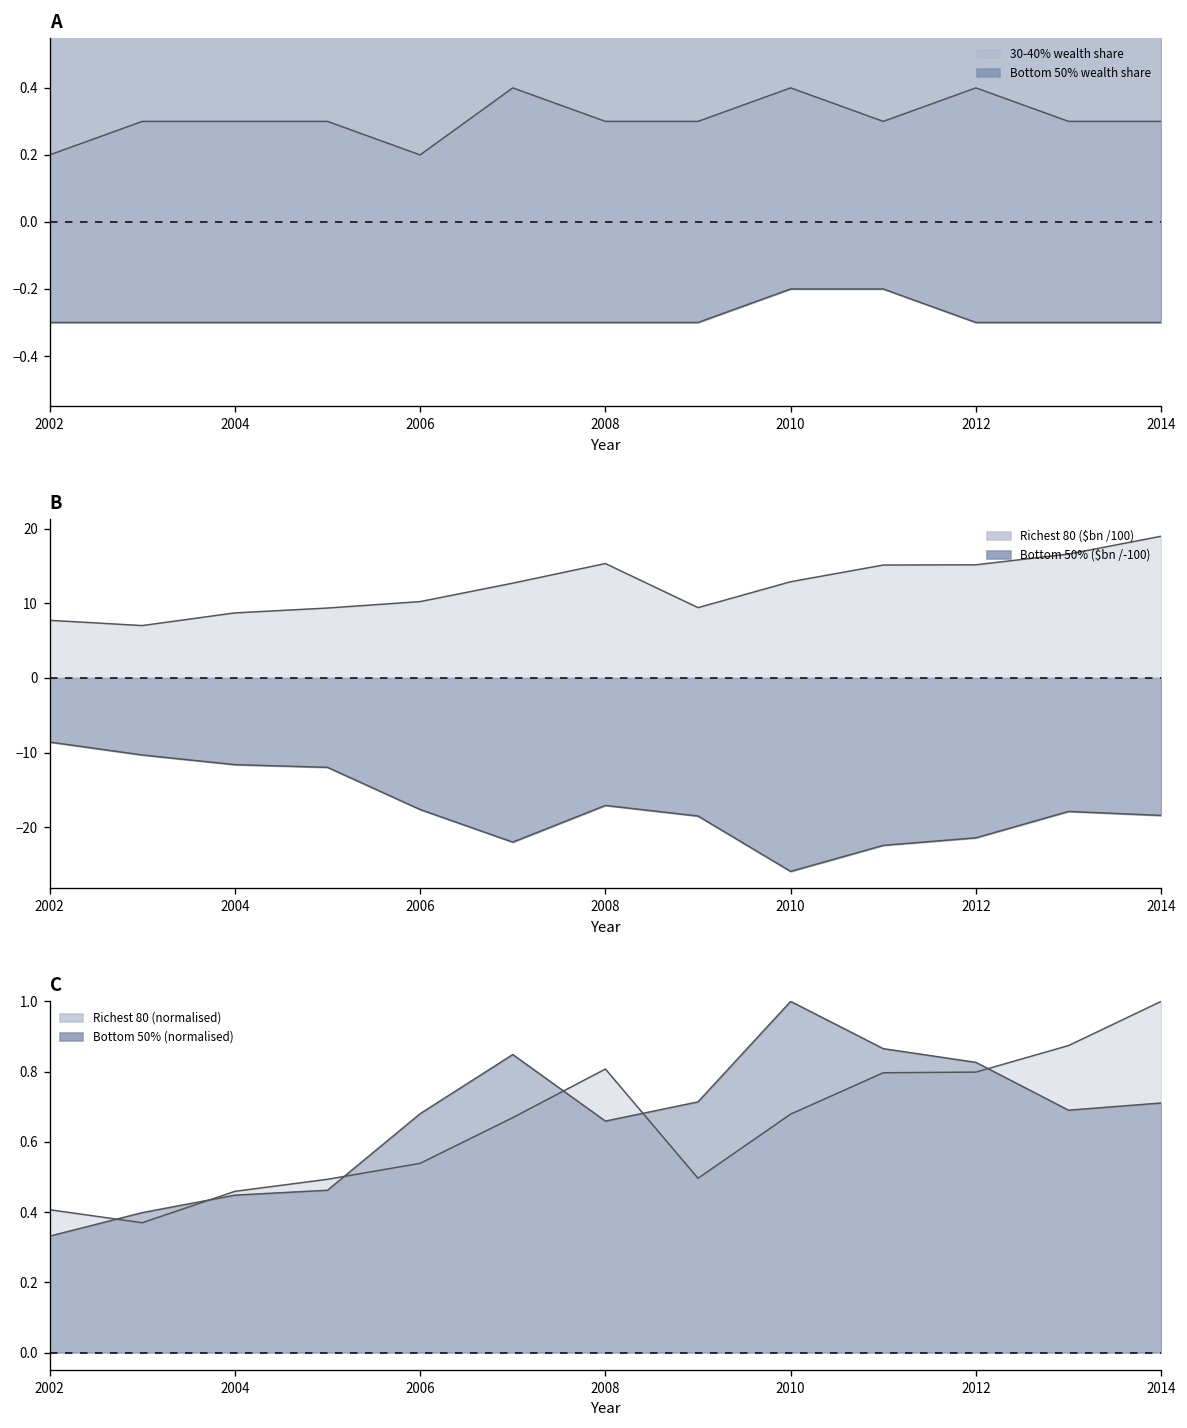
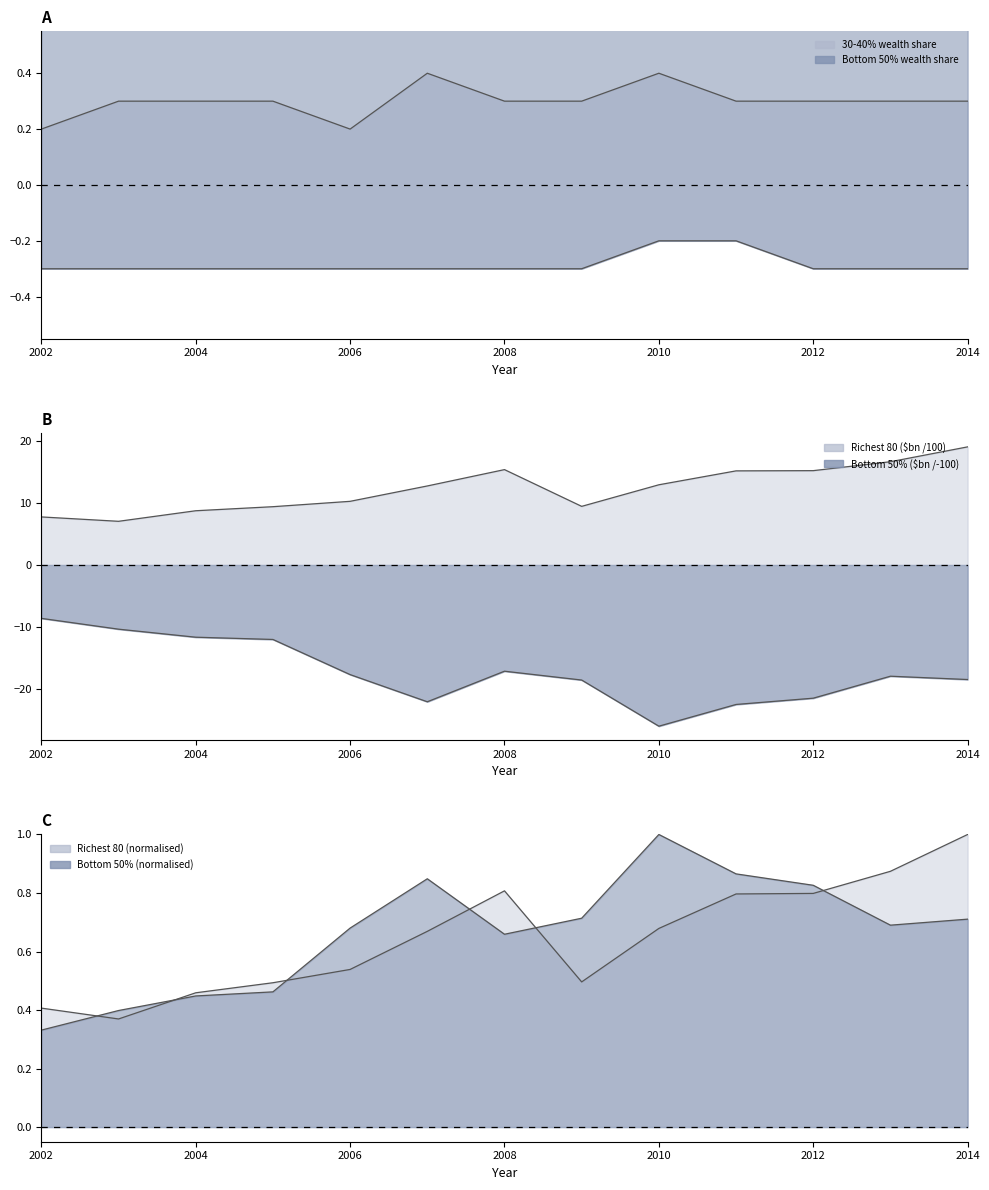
A, 30-40% wealth share, 2012: 0.4 -> 0.3
